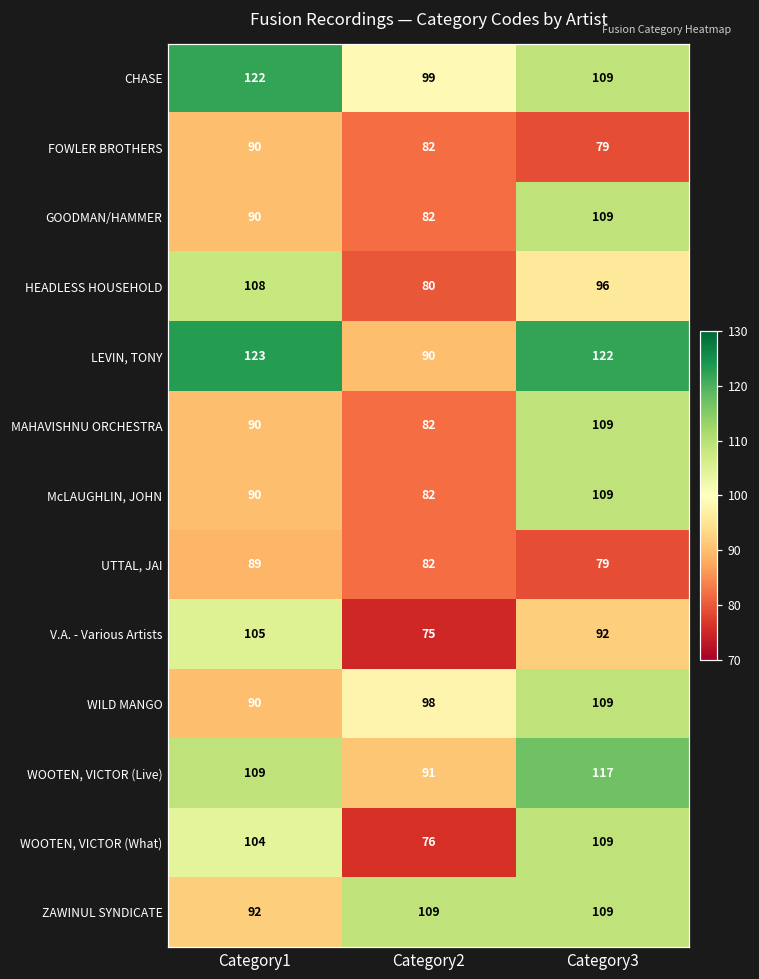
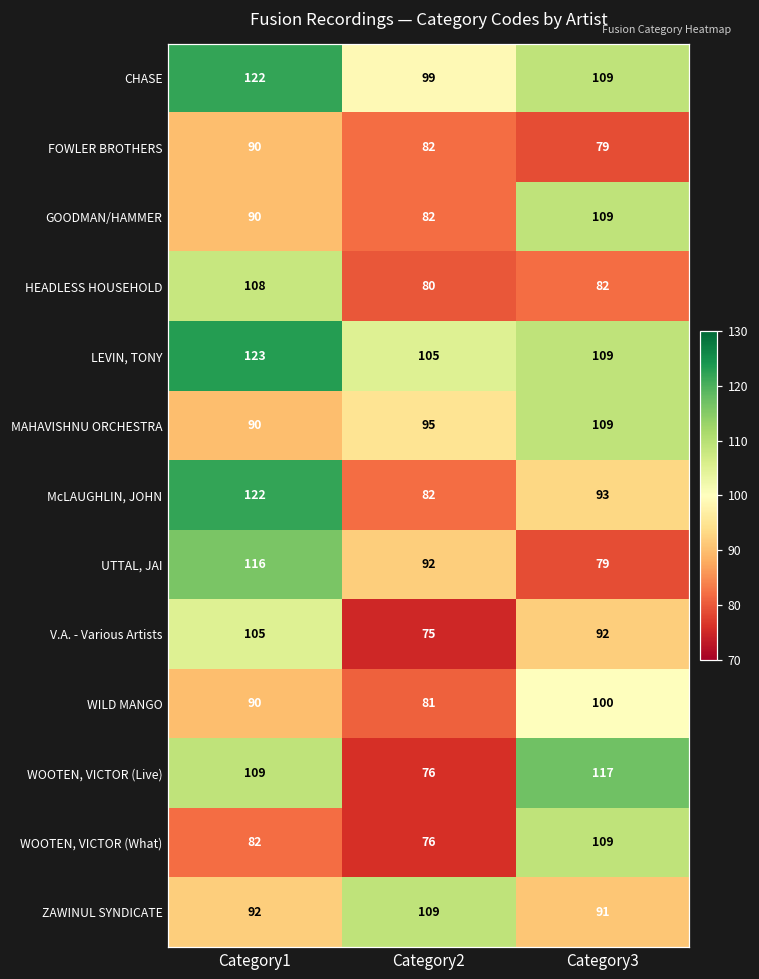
HEADLESS HOUSEHOLD, Category3: 96 -> 82
LEVIN, TONY, Category2: 90 -> 105
LEVIN, TONY, Category3: 122 -> 109
MAHAVISHNU ORCHESTRA, Category2: 82 -> 95
McLAUGHLIN, JOHN, Category1: 90 -> 122
McLAUGHLIN, JOHN, Category3: 109 -> 93
UTTAL, JAI, Category1: 89 -> 116
UTTAL, JAI, Category2: 82 -> 92
WILD MANGO, Category2: 98 -> 81
WILD MANGO, Category3: 109 -> 100
WOOTEN, VICTOR (Live), Category2: 91 -> 76
WOOTEN, VICTOR (What), Category1: 104 -> 82
ZAWINUL SYNDICATE, Category3: 109 -> 91
